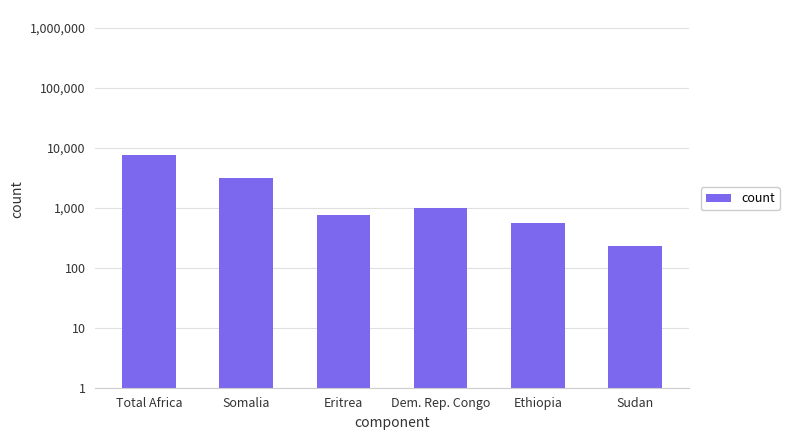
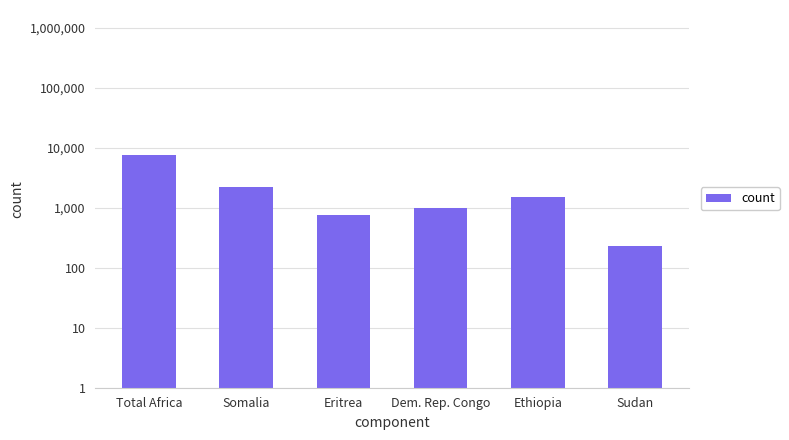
Somalia: 3,000 -> 2,200
Ethiopia: 600 -> 1,500
